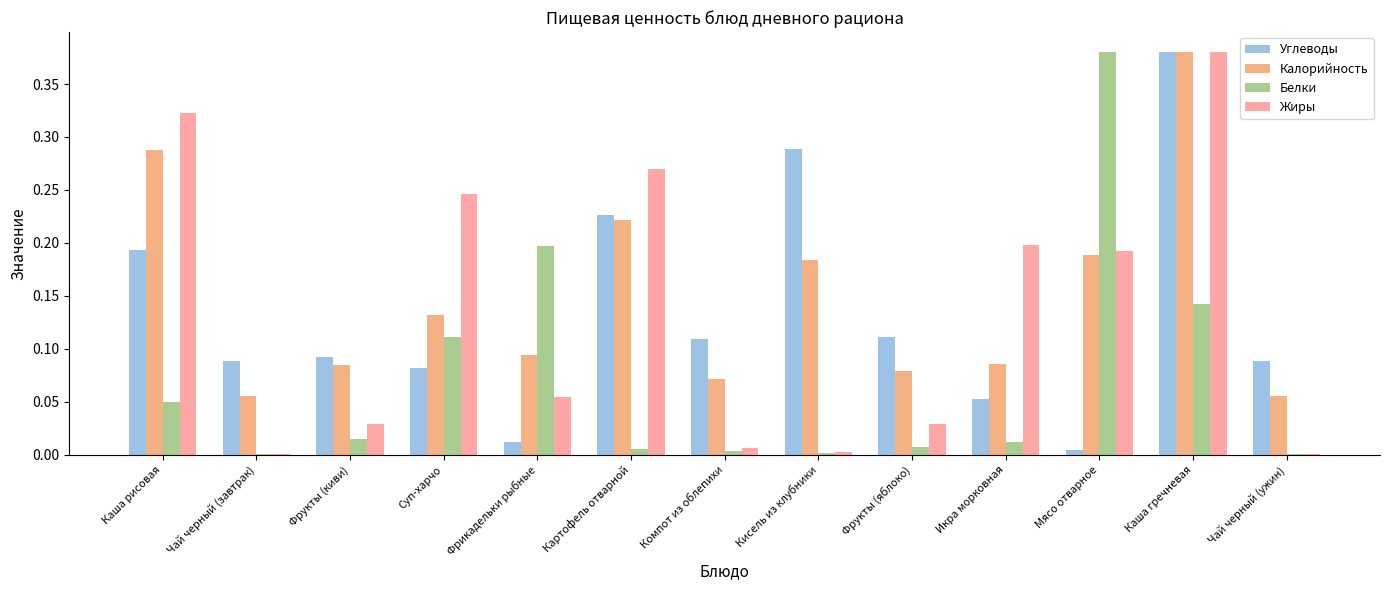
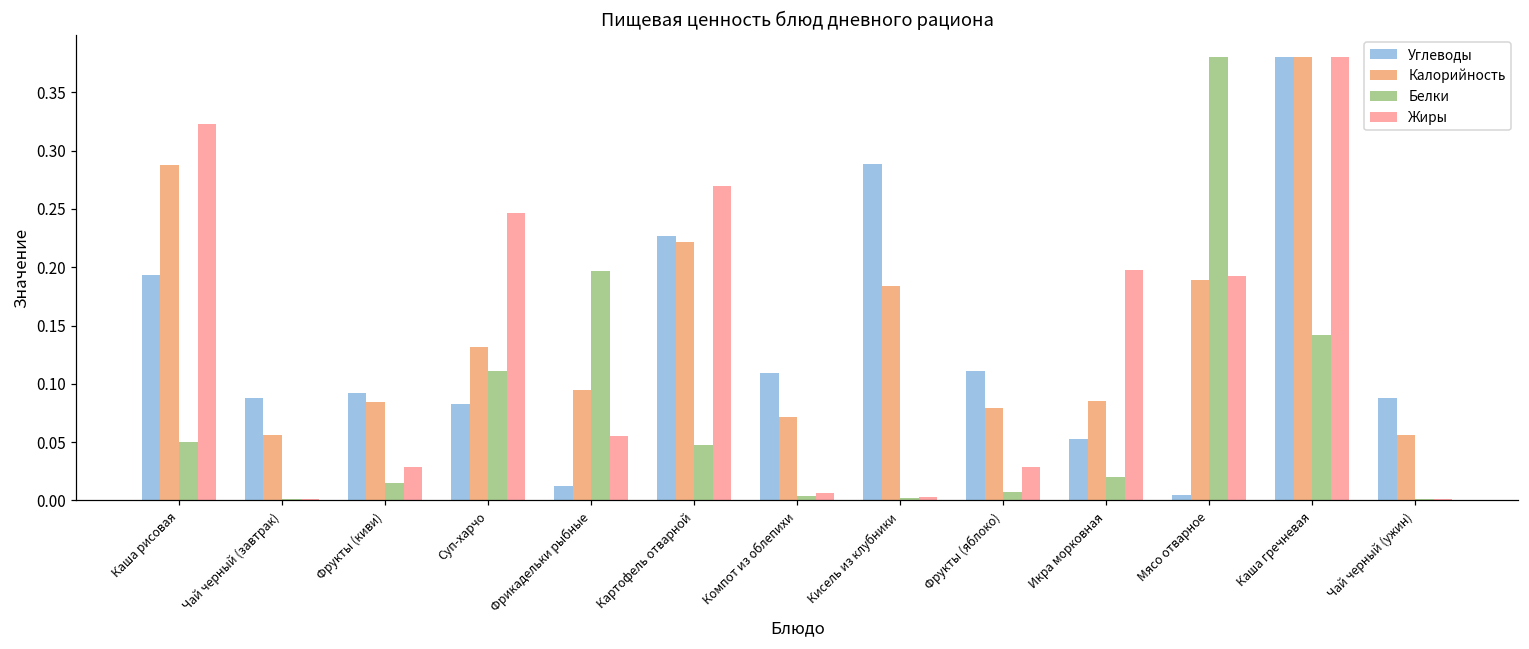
Белки, Картофель отварной: 0.005 -> 0.048
Белки, Икра морковная: 0.012 -> 0.020
